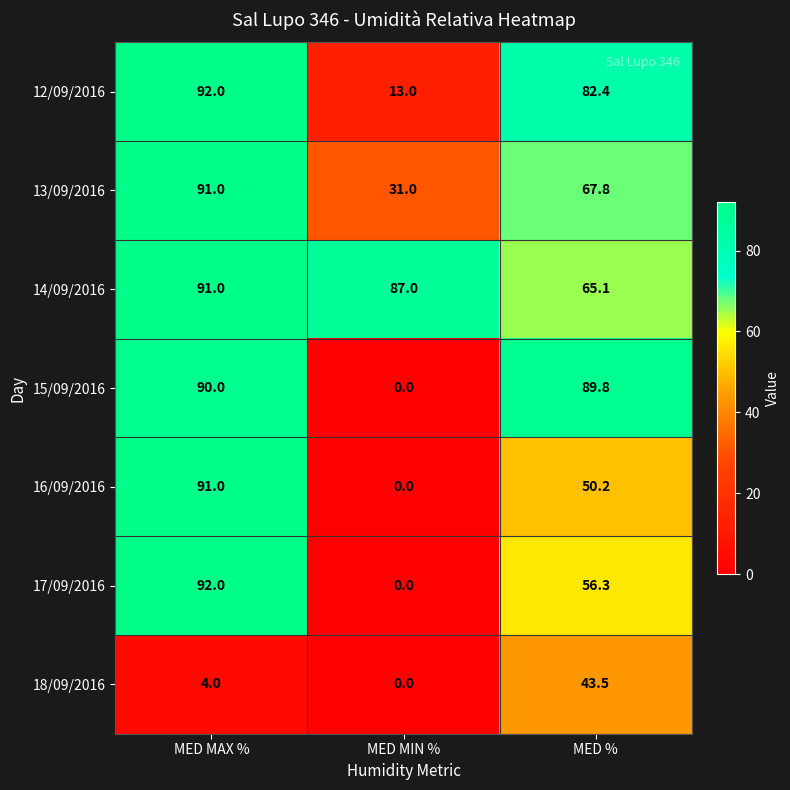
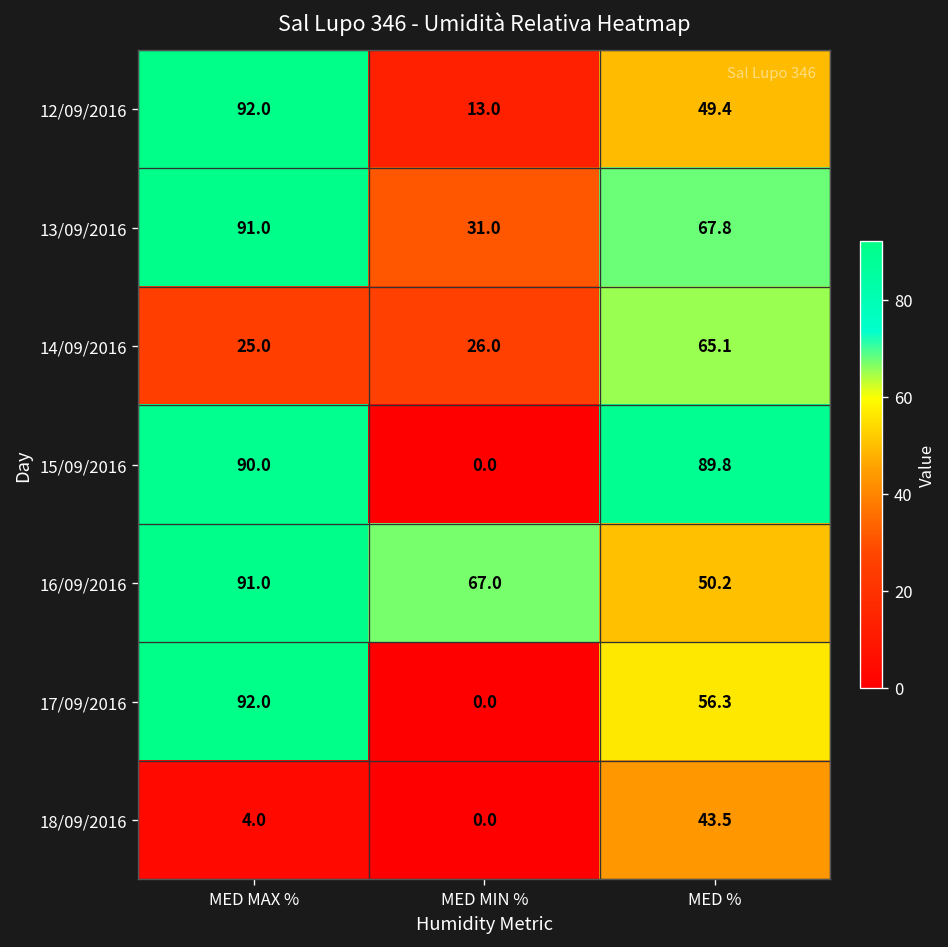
12/09/2016, MED %: 82.4 -> 49.4
14/09/2016, MED MAX %: 91.0 -> 25.0
14/09/2016, MED MIN %: 87.0 -> 26.0
16/09/2016, MED MIN %: 0.0 -> 67.0
